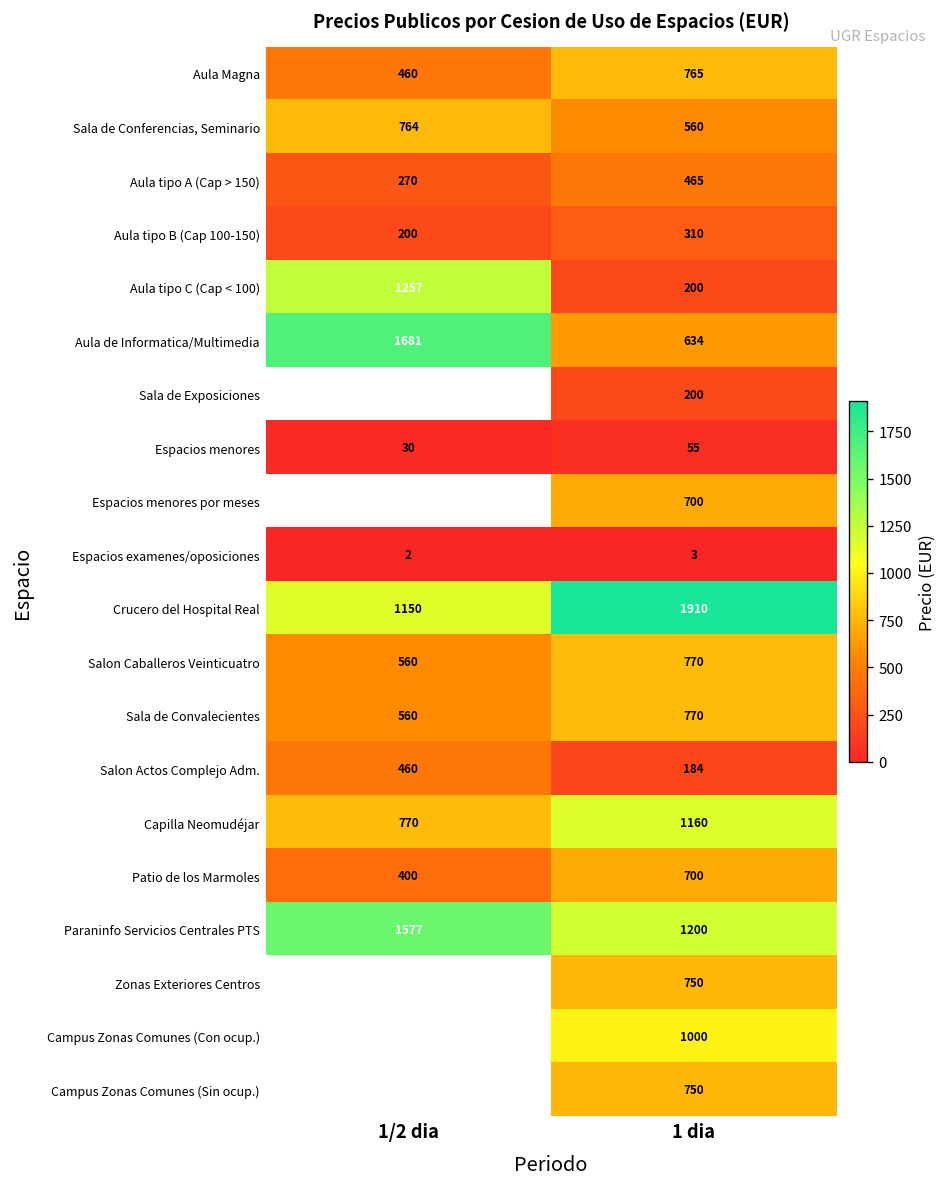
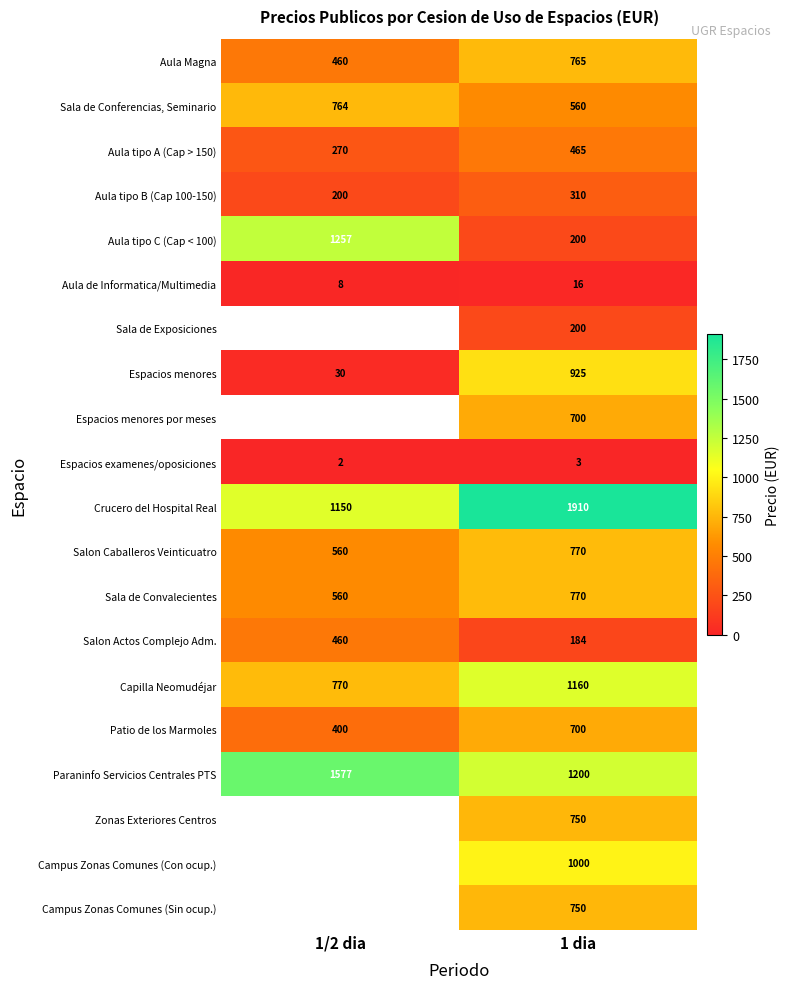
Aula de Informatica/Multimedia, 1/2 dia: 1681 -> 8
Aula de Informatica/Multimedia, 1 dia: 634 -> 16
Espacios menores, 1 dia: 55 -> 925
